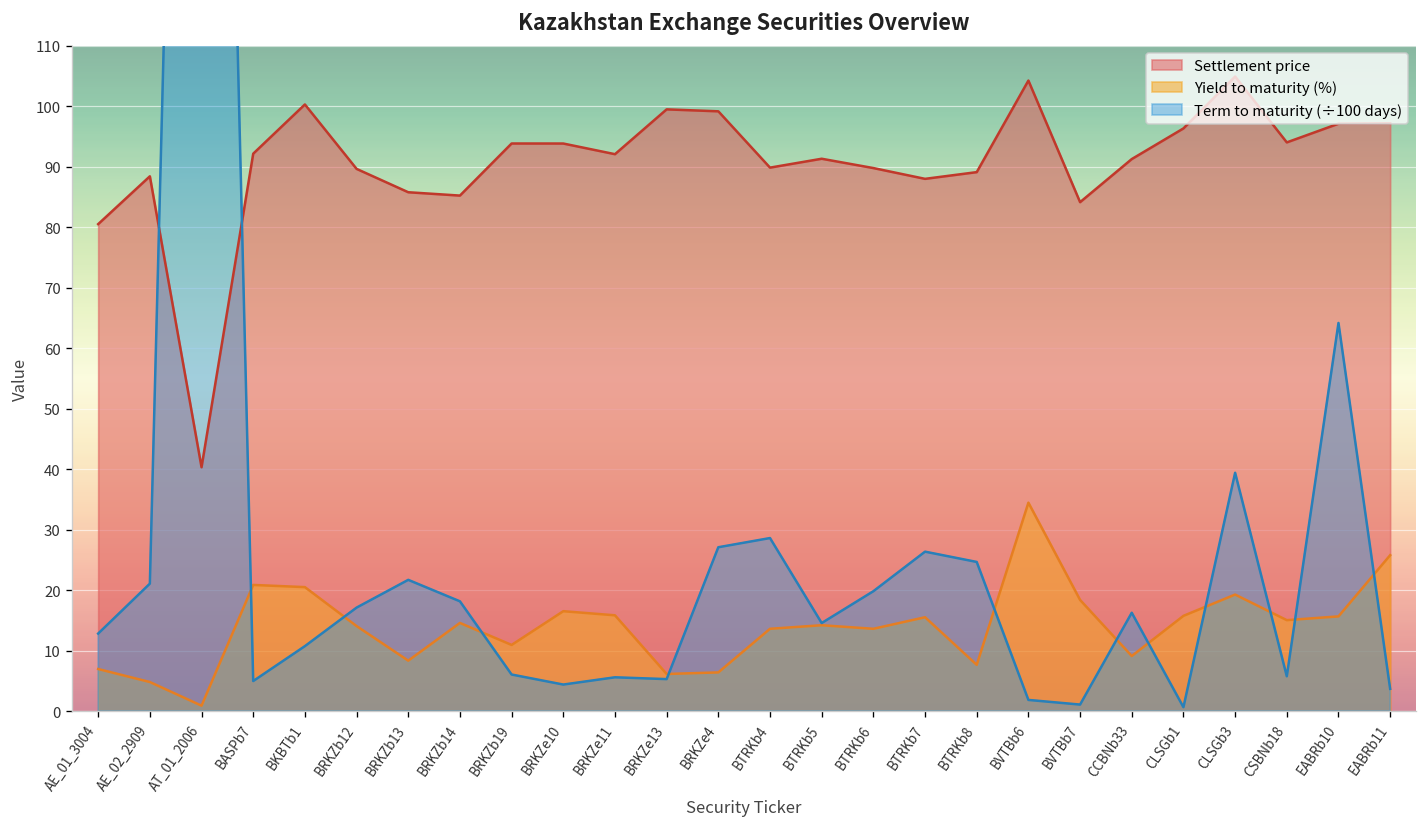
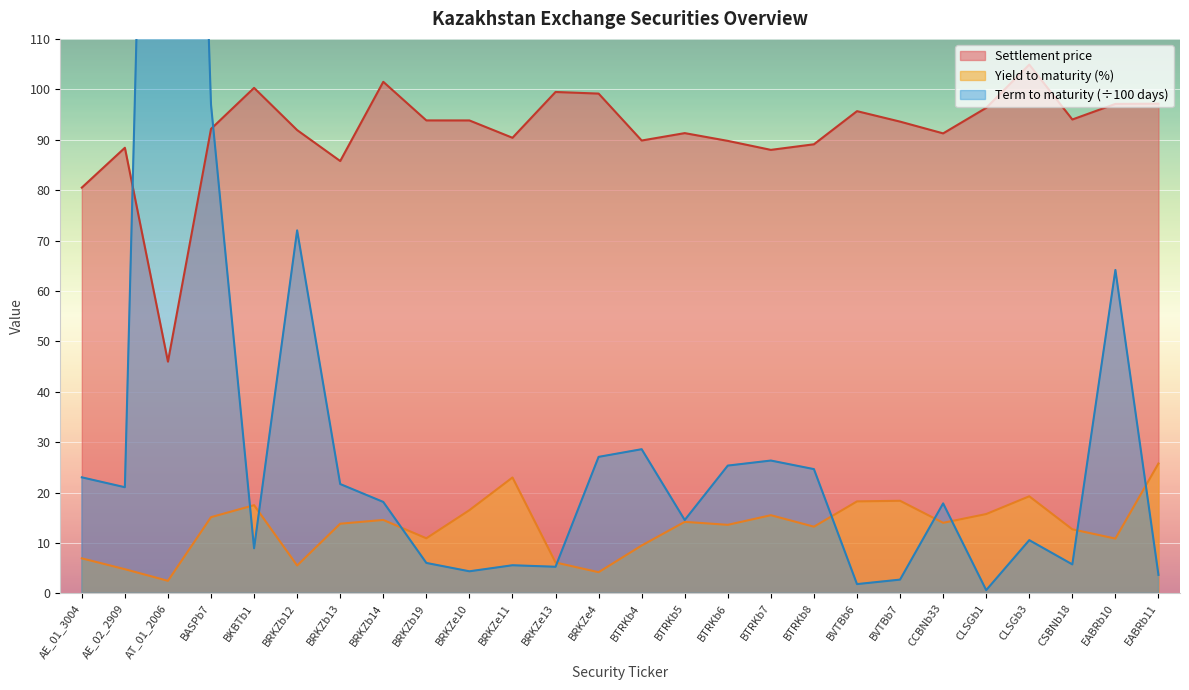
Term to maturity (÷100 days), AE_01_3004: 13 -> 23
Settlement price, AT_01_2006: 40 -> 46
Yield to maturity (%), AT_01_2006: 1 -> 2
Yield to maturity (%), BASPb7: 21 -> 15
Term to maturity (÷100 days), BASPb7: 5 -> 97
Yield to maturity (%), BKBTb1: 20 -> 18
Term to maturity (÷100 days), BKBTb1: 11 -> 9
Settlement price, BRKZb12: 90 -> 92
Yield to maturity (%), BRKZb12: 14 -> 6
Term to maturity (÷100 days), BRKZb12: 17 -> 72
Yield to maturity (%), BRKZb13: 8 -> 14
Settlement price, BRKZb14: 85 -> 101
Settlement price, BRKZe11: 92 -> 90
Yield to maturity (%), BRKZe11: 16 -> 23
Yield to maturity (%), BRKZe4: 6 -> 4
Yield to maturity (%), BTRKb4: 14 -> 10
Term to maturity (÷100 days), BTRKb6: 20 -> 25
Yield to maturity (%), BTRKb8: 8 -> 13
Settlement price, BVTBb6: 104 -> 96
Yield to maturity (%), BVTBb6: 34 -> 18
Settlement price, BVTBb7: 84 -> 94
Term to maturity (÷100 days), BVTBb7: 1 -> 3
Yield to maturity (%), CCBNb33: 9 -> 14
Term to maturity (÷100 days), CCBNb33: 16 -> 18
Term to maturity (÷100 days), CLSGb3: 39 -> 11
Yield to maturity (%), CSBNb18: 15 -> 13
Yield to maturity (%), EABRb10: 16 -> 11
